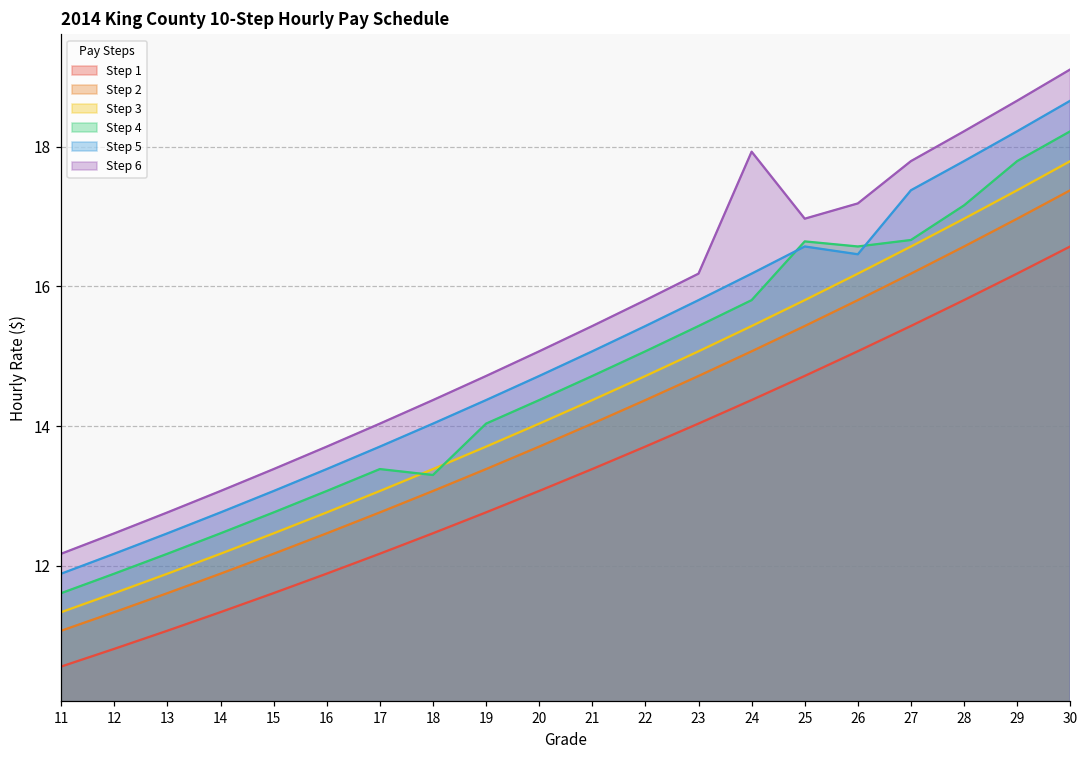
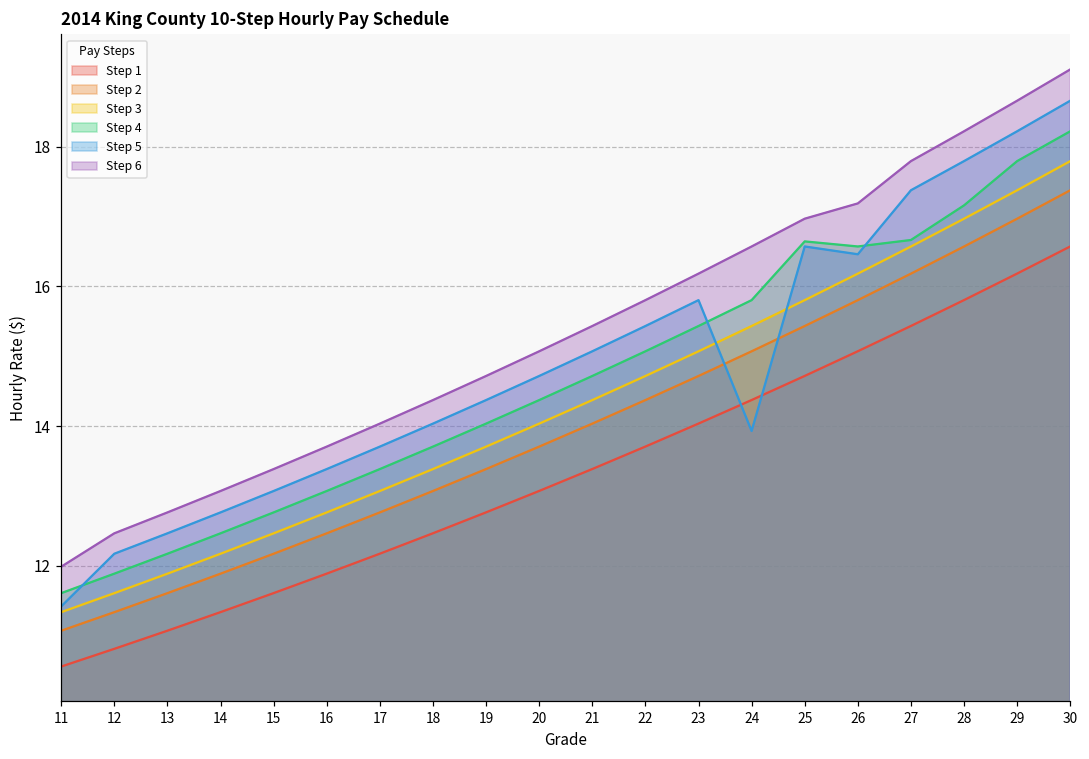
Step 5, 11: 11.9 -> 11.4
Step 6, 11: 12.2 -> 12.0
Step 4, 18: 13.3 -> 13.7
Step 5, 24: 16.2 -> 13.9
Step 6, 24: 17.9 -> 16.6
